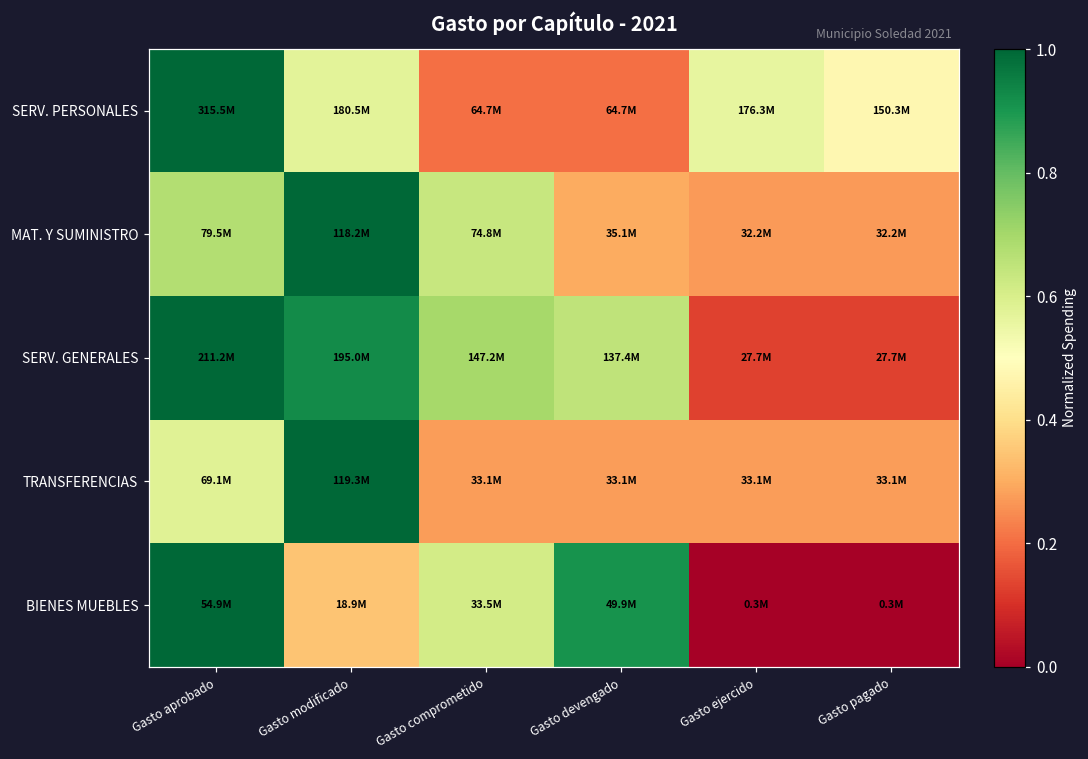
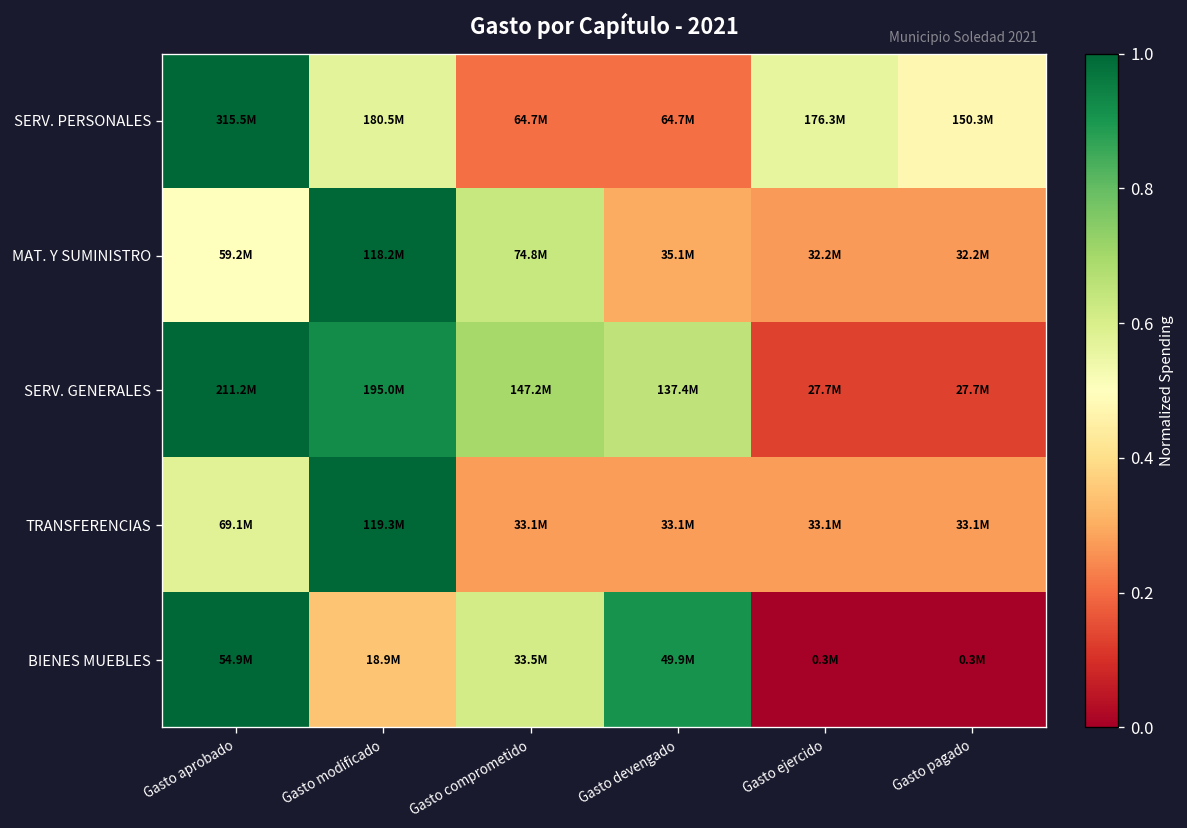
MAT. Y SUMINISTRO, Gasto aprobado: 79.5M -> 59.2M
